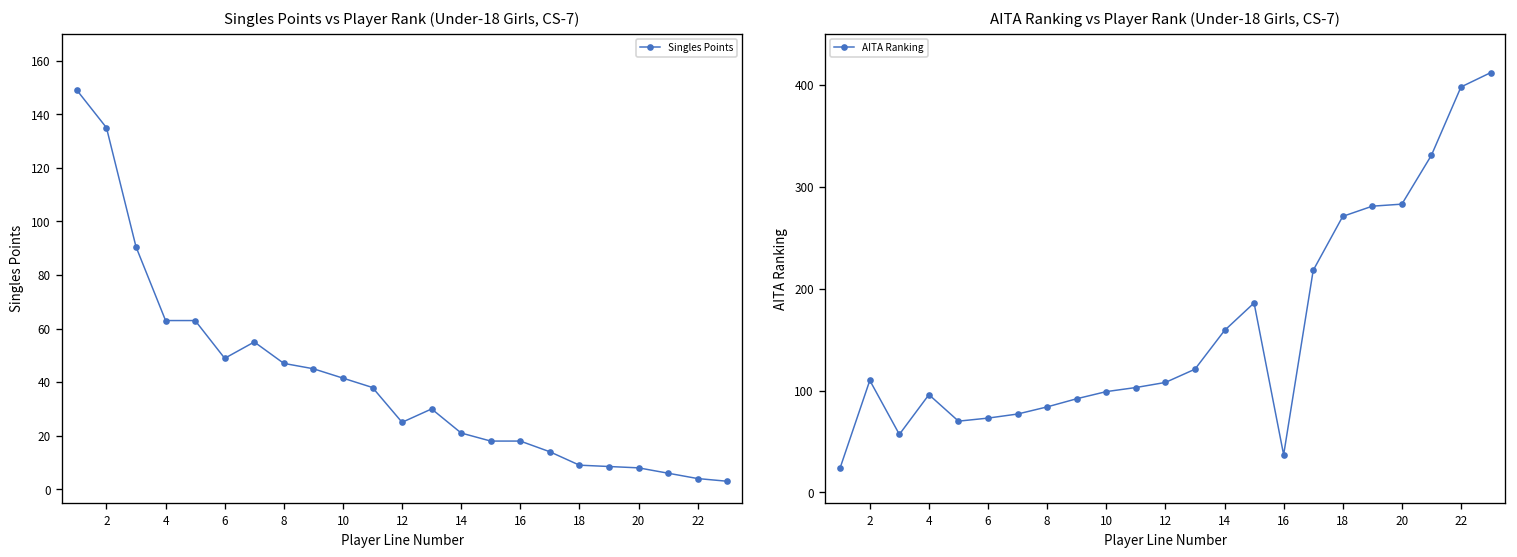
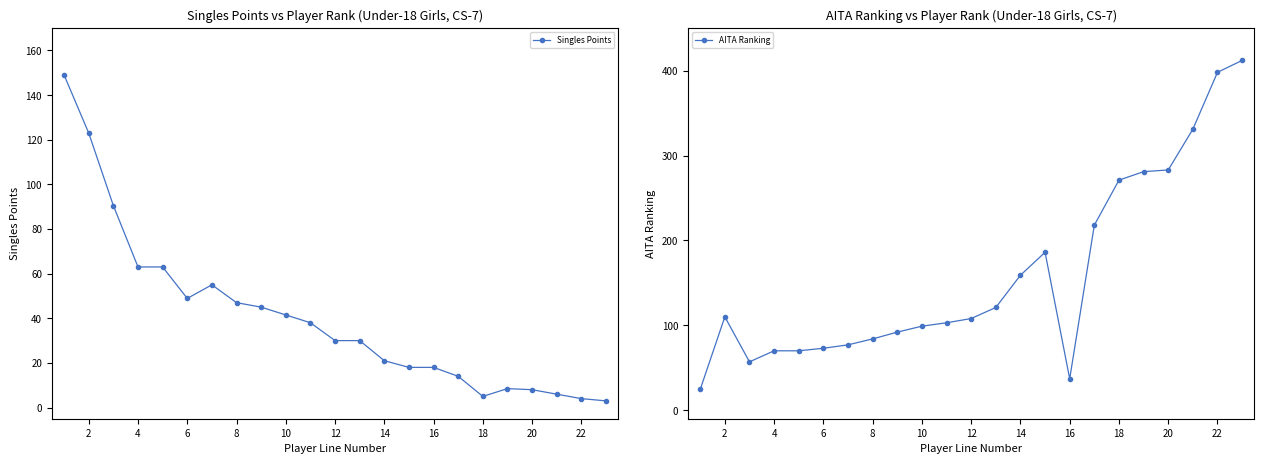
Singles Points vs Player Rank (Under-18 Girls, CS-7), 2: 135 -> 123
Singles Points vs Player Rank (Under-18 Girls, CS-7), 12: 25 -> 30
Singles Points vs Player Rank (Under-18 Girls, CS-7), 18: 9 -> 5
AITA Ranking vs Player Rank (Under-18 Girls, CS-7), 4: 100 -> 70
